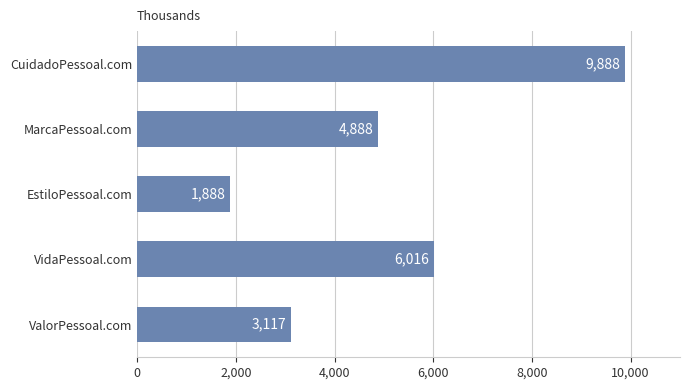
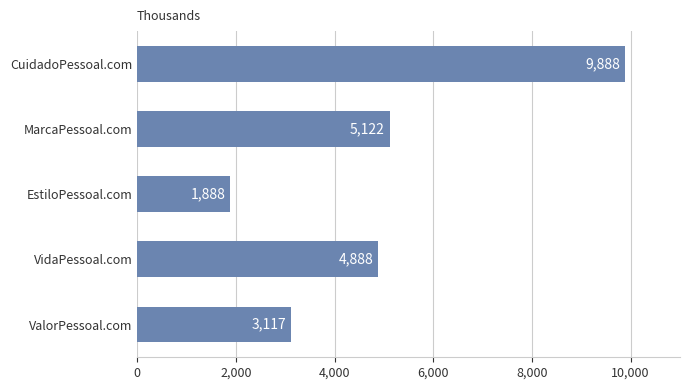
MarcaPessoal.com: 4,888 -> 5,122
VidaPessoal.com: 6,016 -> 4,888
